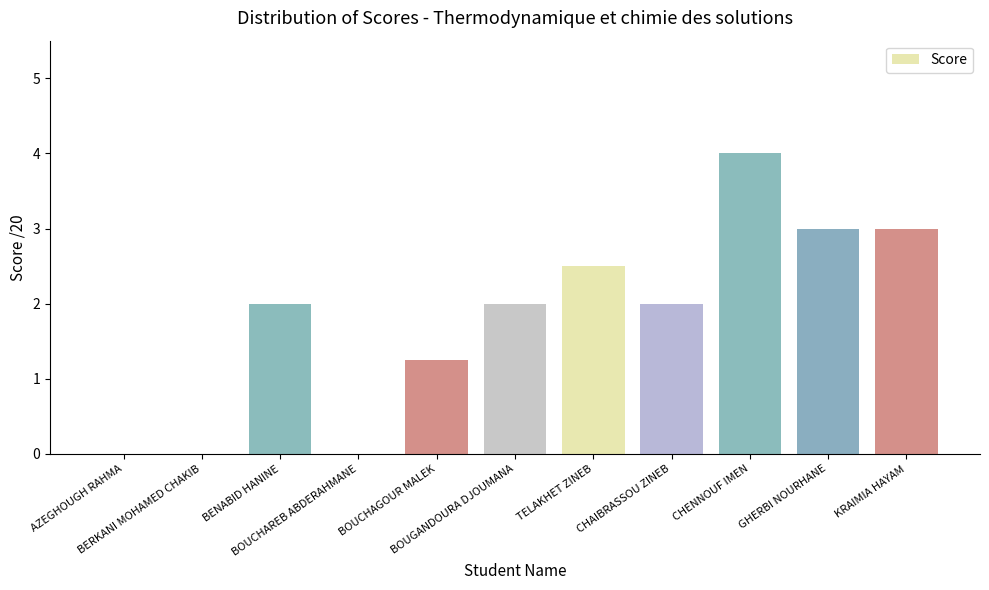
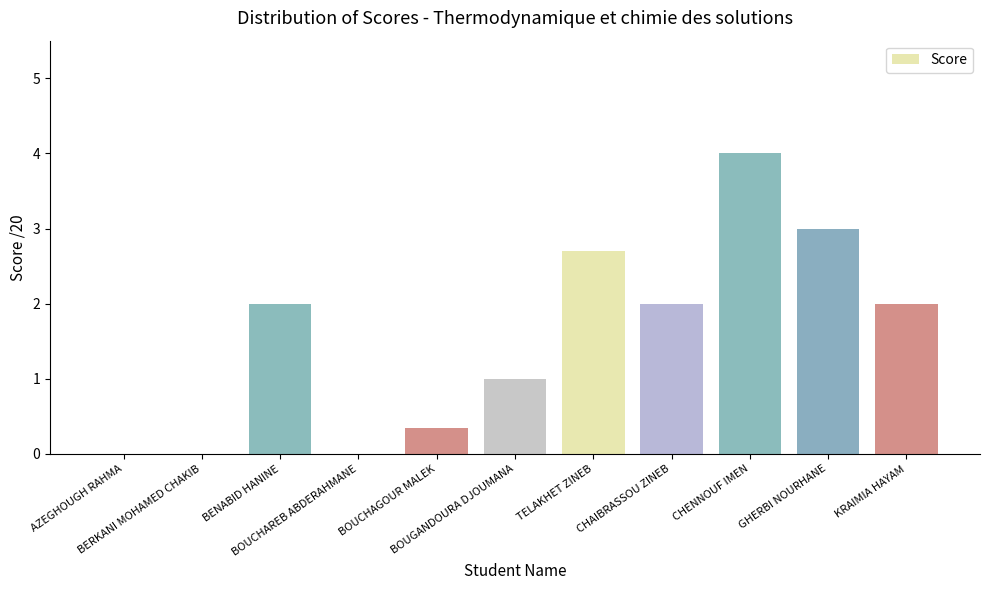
BOUCHAGOUR MALEK: 1.3 -> 0.4
BOUGANDOURA DJOUMANA: 2 -> 1
TELAKHET ZINEB: 2.5 -> 2.7
KRAIMIA HAYAM: 3 -> 2
